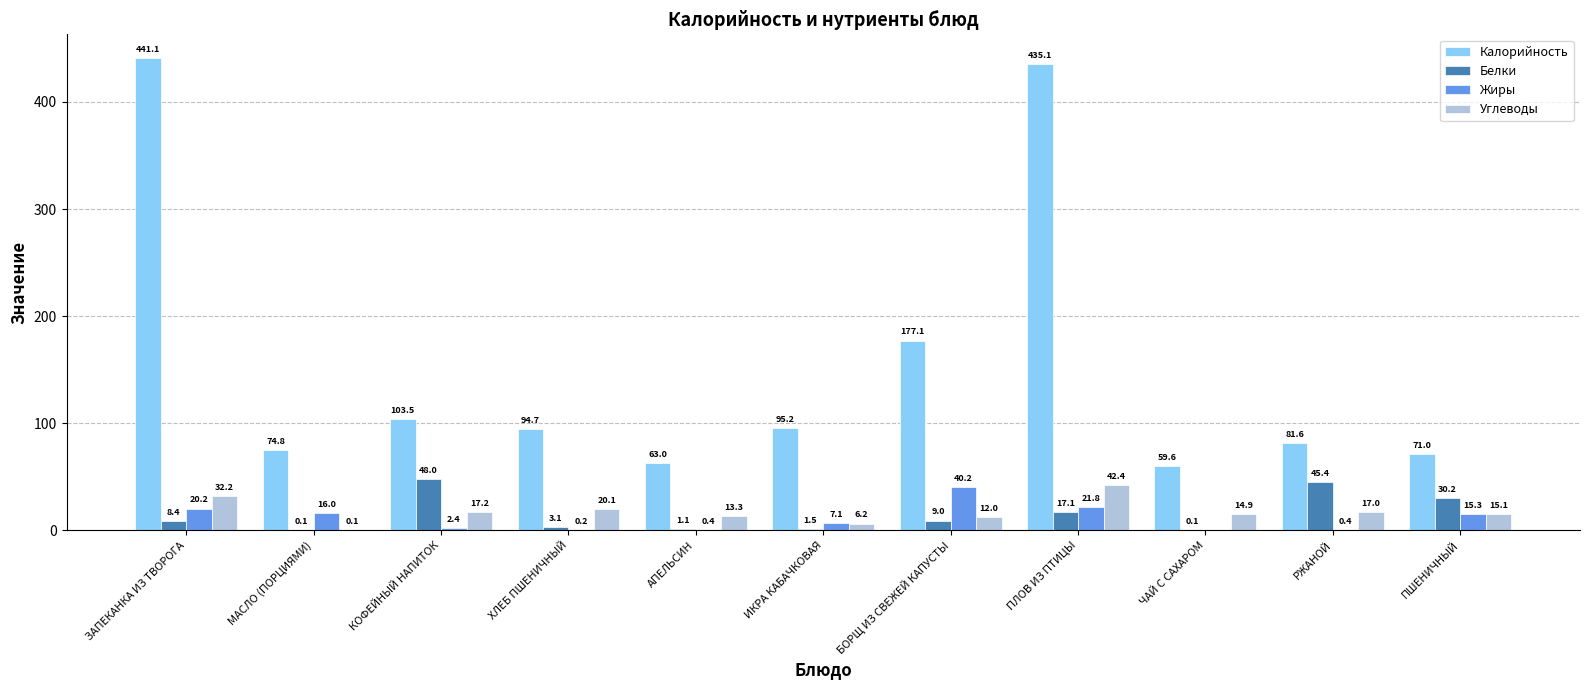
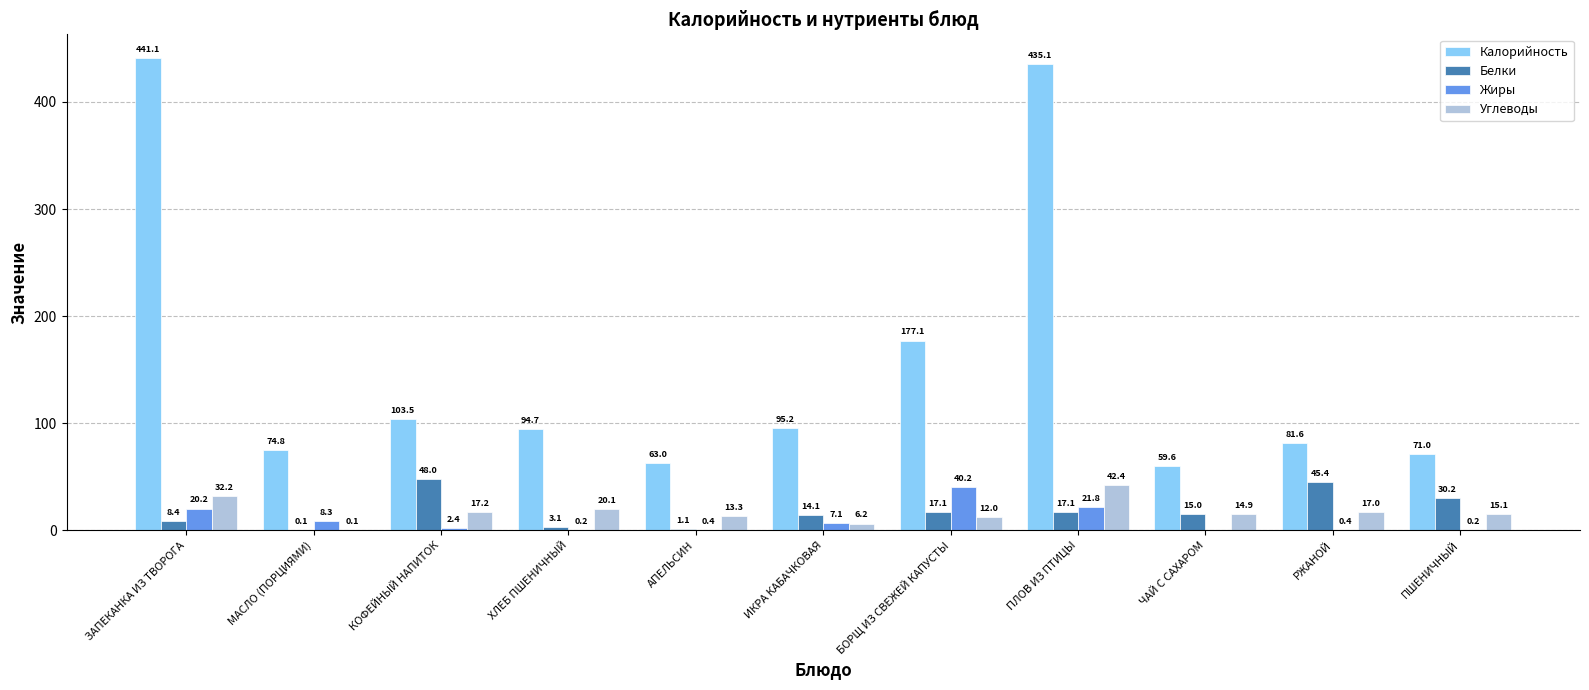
Жиры, МАСЛО (ПОРЦИЯМИ): 16.0 -> 8.3
Белки, ИКРА КАБАЧКОВАЯ: 1.5 -> 14.1
Белки, БОРЩ ИЗ СВЕЖЕЙ КАПУСТЫ: 9.0 -> 17.1
Белки, ЧАЙ С САХАРОМ: 0.1 -> 15.0
Жиры, ПШЕНИЧНЫЙ: 15.3 -> 0.2
